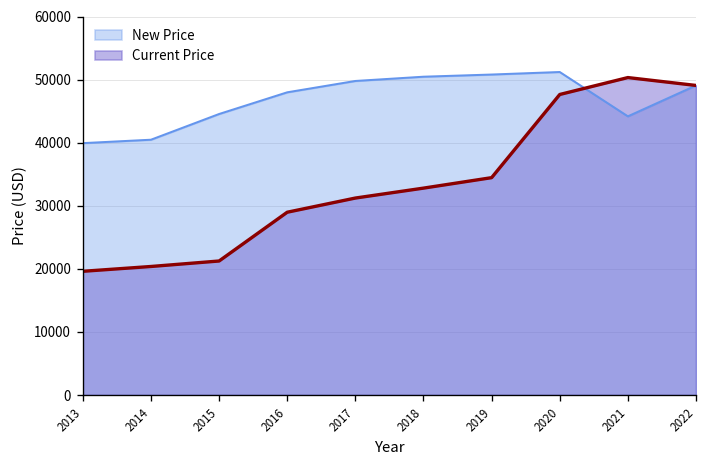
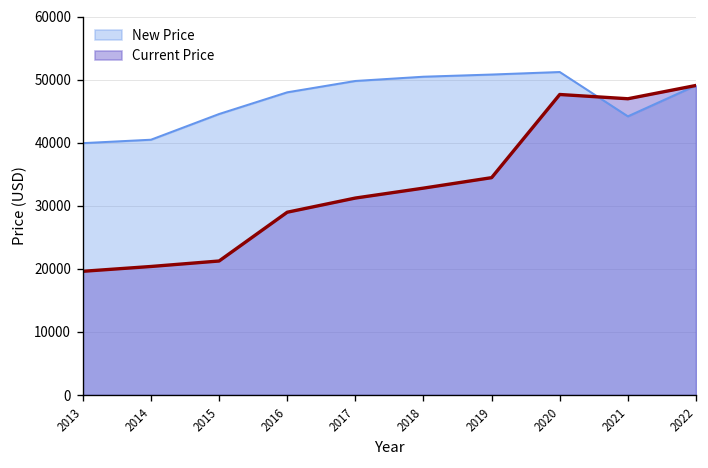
Current Price, 2021: 50000 -> 47000
